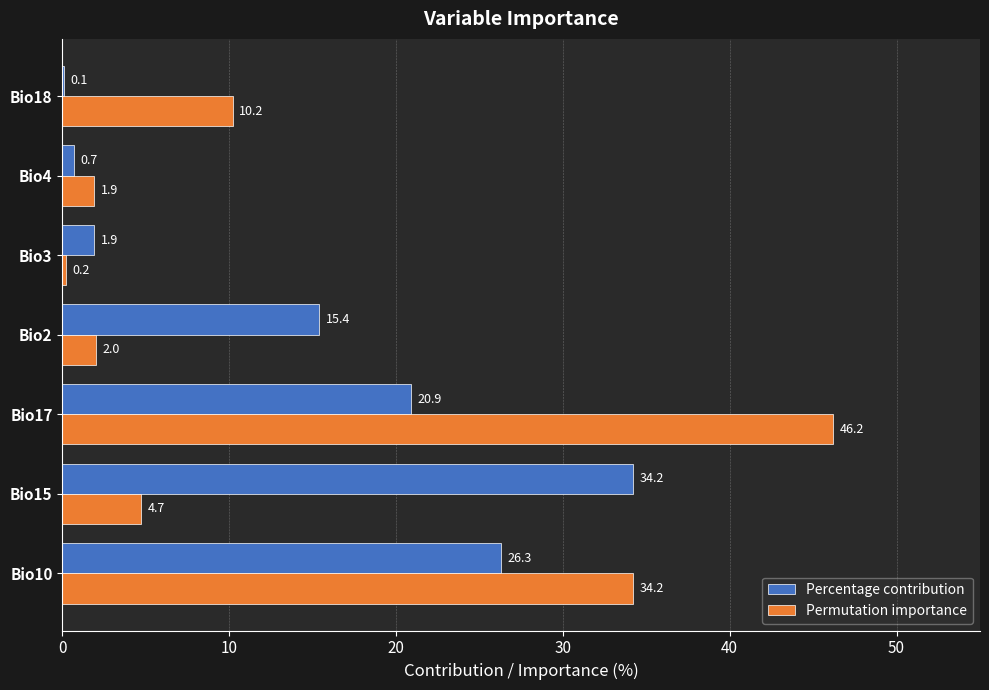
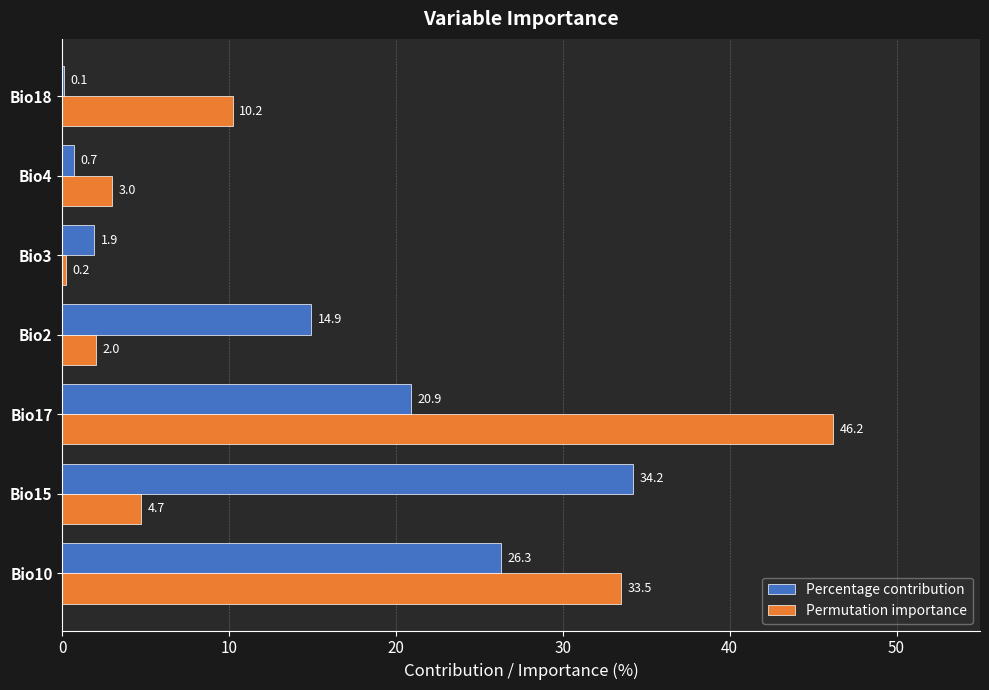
Permutation importance, Bio4: 1.9 -> 3.0
Percentage contribution, Bio2: 15.4 -> 14.9
Permutation importance, Bio10: 34.2 -> 33.5
